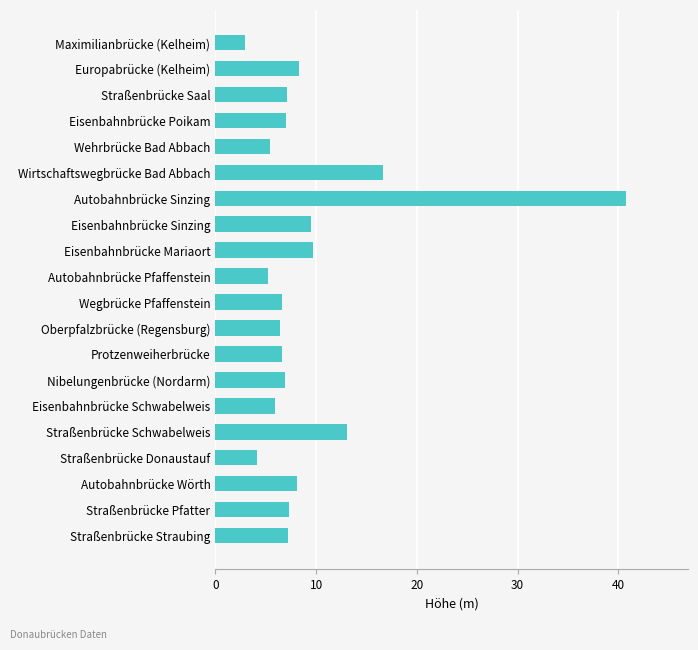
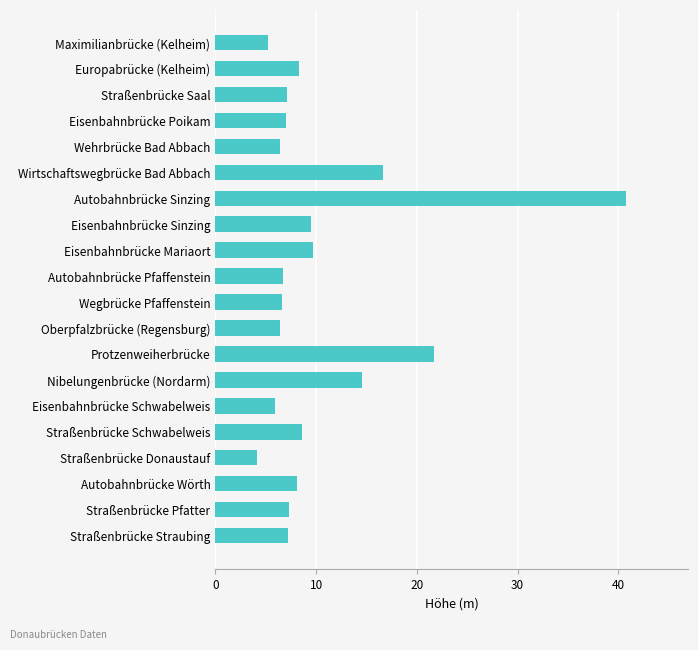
Maximilianbrücke (Kelheim): 2.9 -> 5.3
Wehrbrücke Bad Abbach: 5.4 -> 6.4
Autobahnbrücke Pfaffenstein: 5.2 -> 6.8
Protzenweiherbrücke: 6.7 -> 21.7
Nibelungenbrücke (Nordarm): 7.0 -> 14.5
Straßenbrücke Schwabelweis: 13.1 -> 8.7
